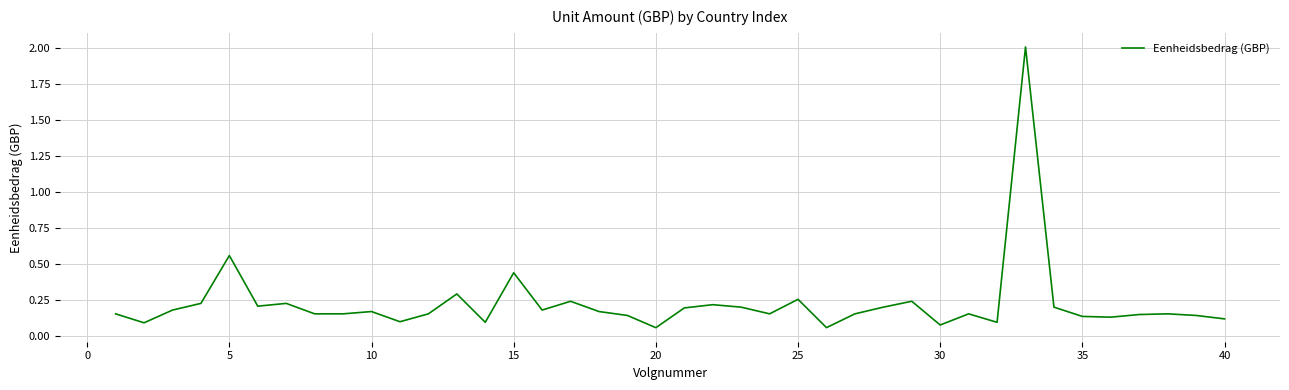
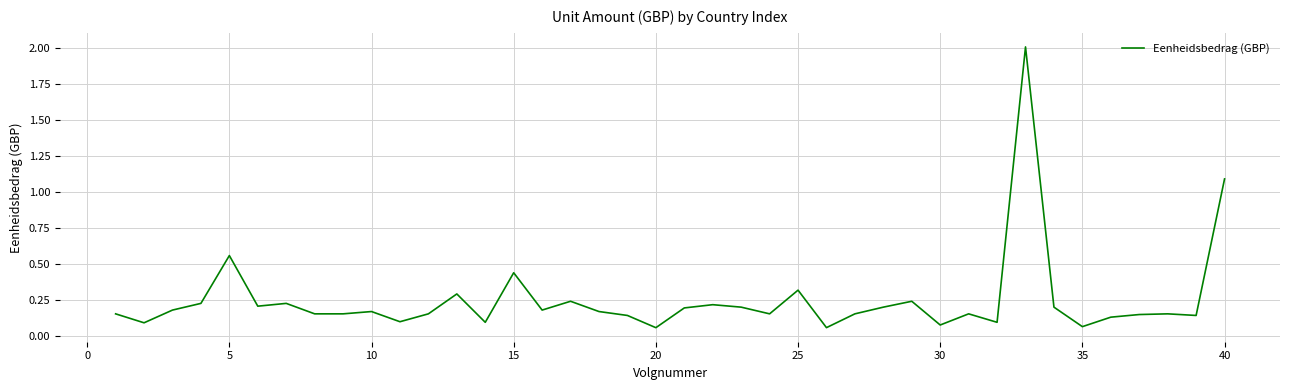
25: 0.25 -> 0.32
35: 0.13 -> 0.06
40: 0.12 -> 1.09
